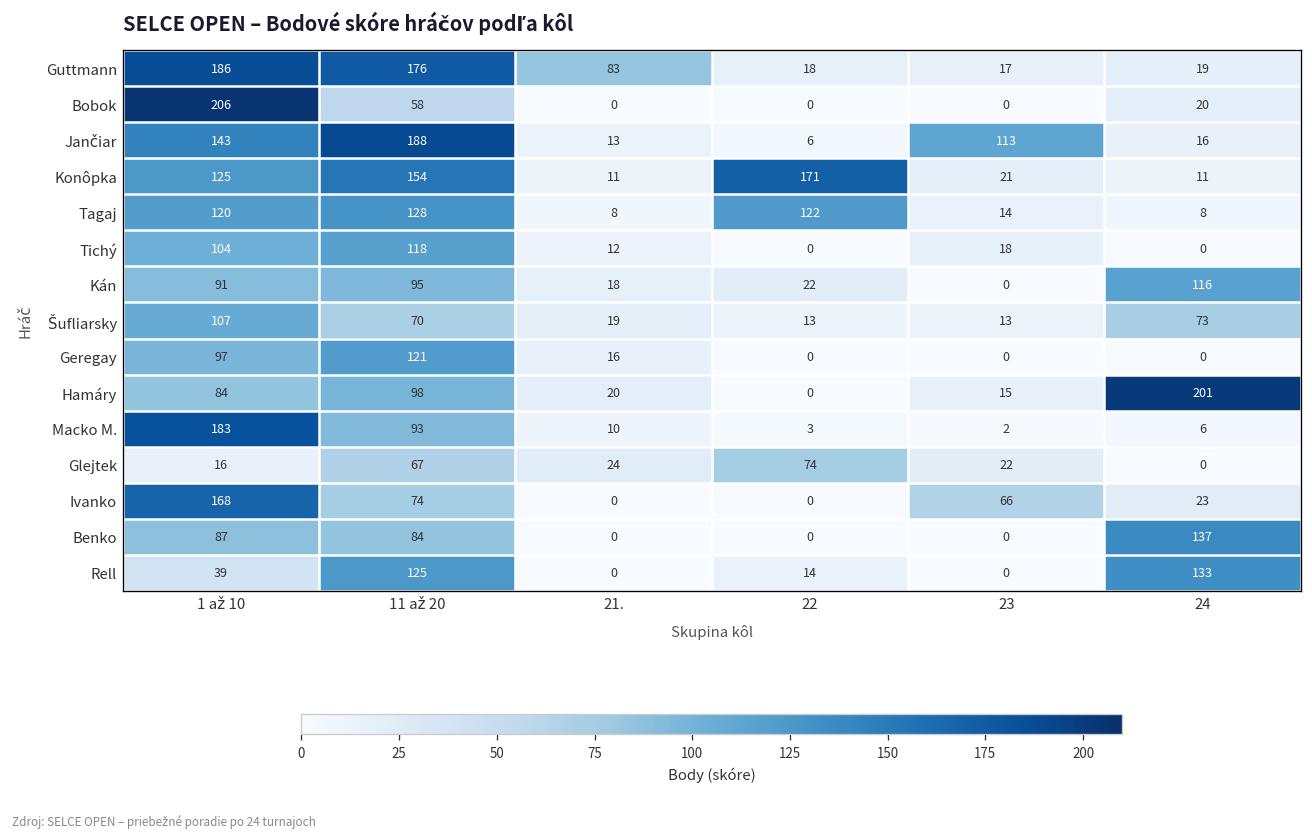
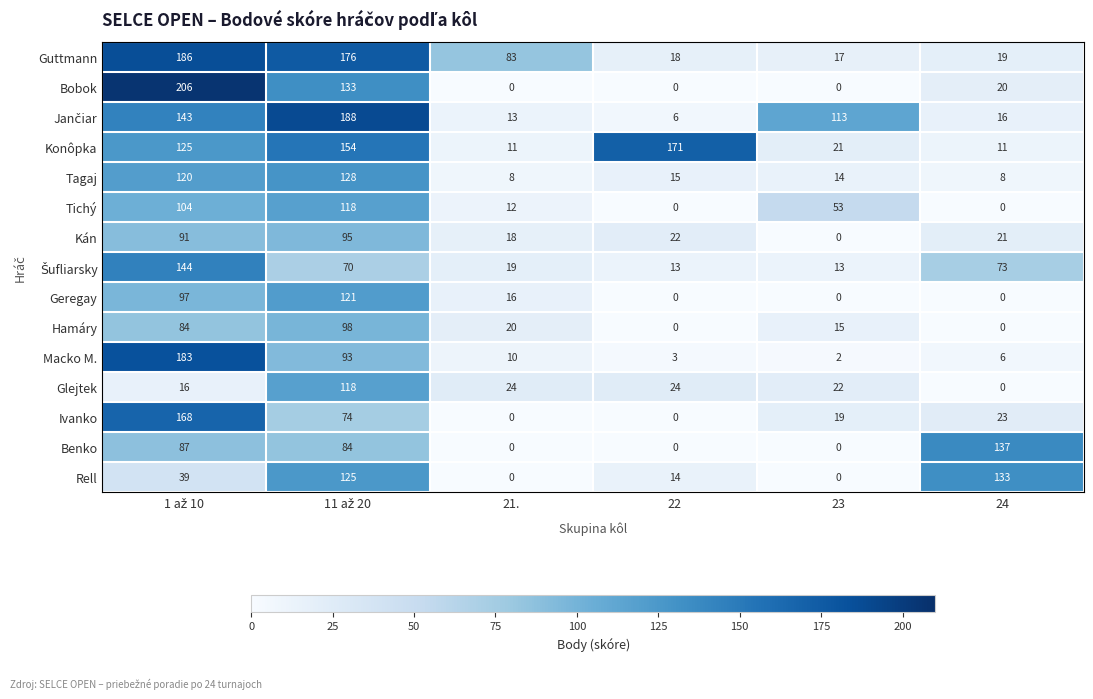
Bobok, 11 až 20: 58 -> 133
Tagaj, 22: 122 -> 15
Tichý, 23: 18 -> 53
Kán, 24: 116 -> 21
Šufliarsky, 1 až 10: 107 -> 144
Hamáry, 24: 201 -> 0
Glejtek, 11 až 20: 67 -> 118
Glejtek, 22: 74 -> 24
Ivanko, 23: 66 -> 19
